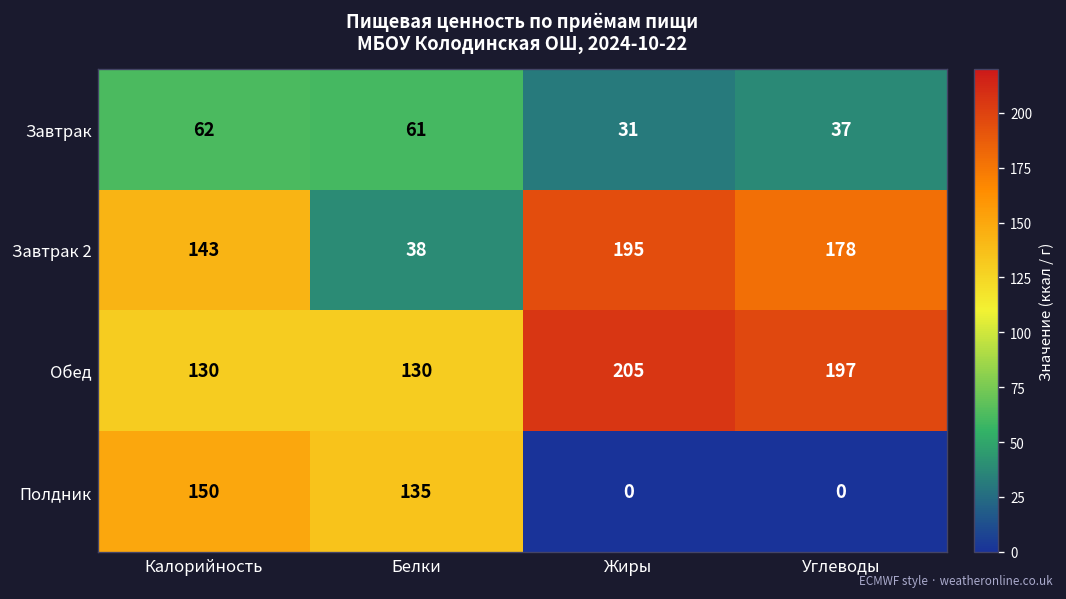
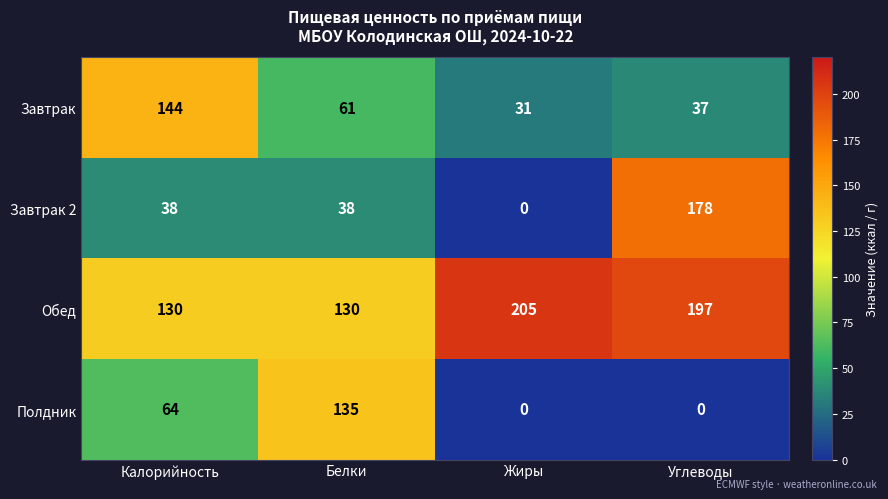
Завтрак, Калорийность: 62 -> 144
Завтрак 2, Калорийность: 143 -> 38
Завтрак 2, Жиры: 195 -> 0
Полдник, Калорийность: 150 -> 64
